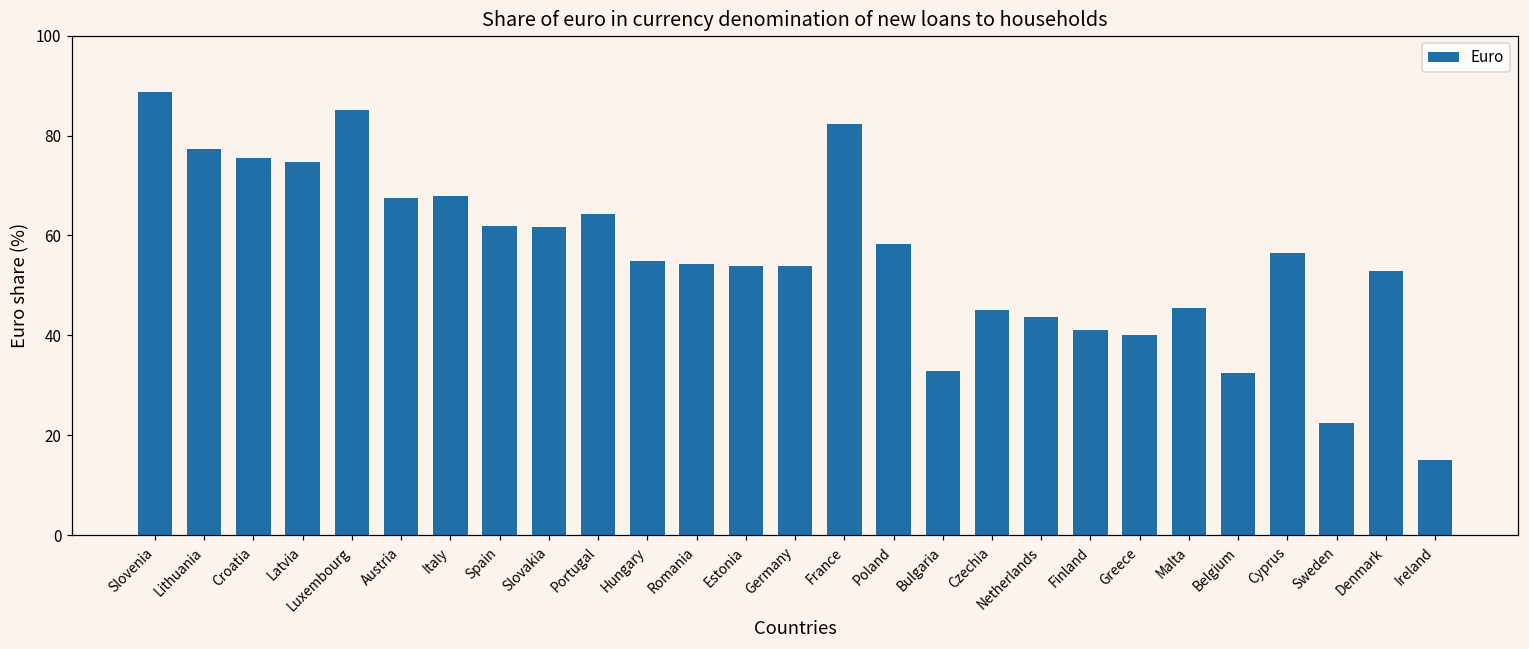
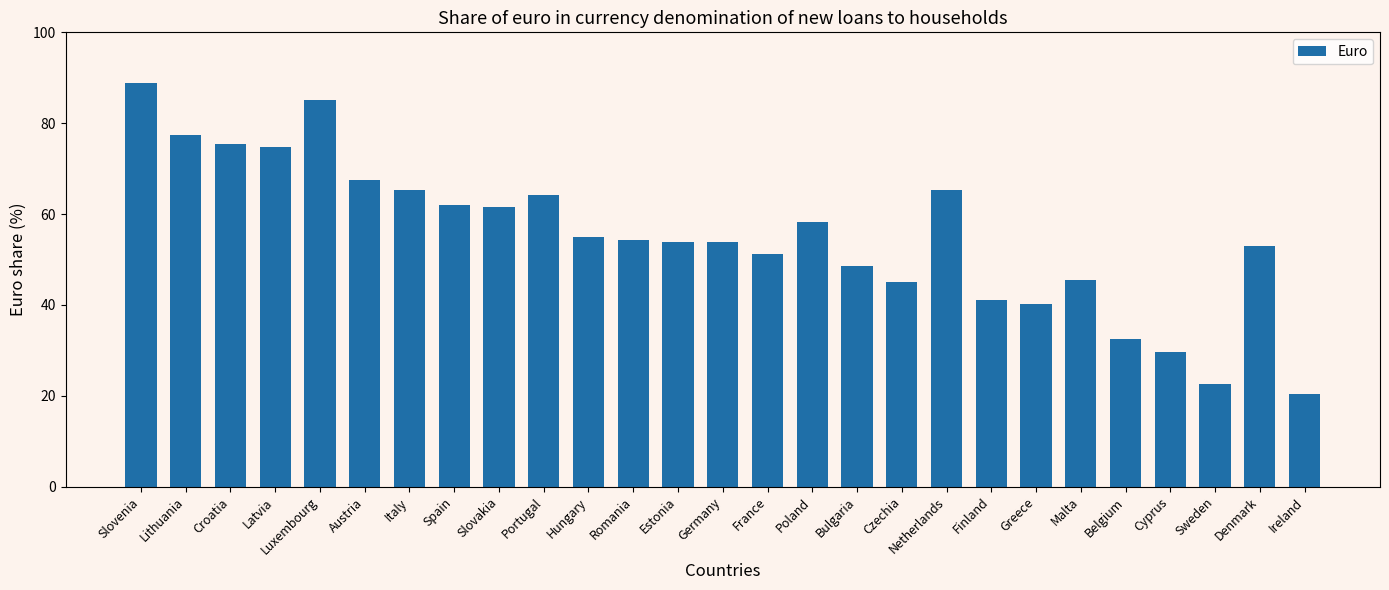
Italy: 68 -> 65
France: 82 -> 51
Bulgaria: 33 -> 49
Netherlands: 44 -> 65
Cyprus: 56 -> 30
Ireland: 15 -> 20
